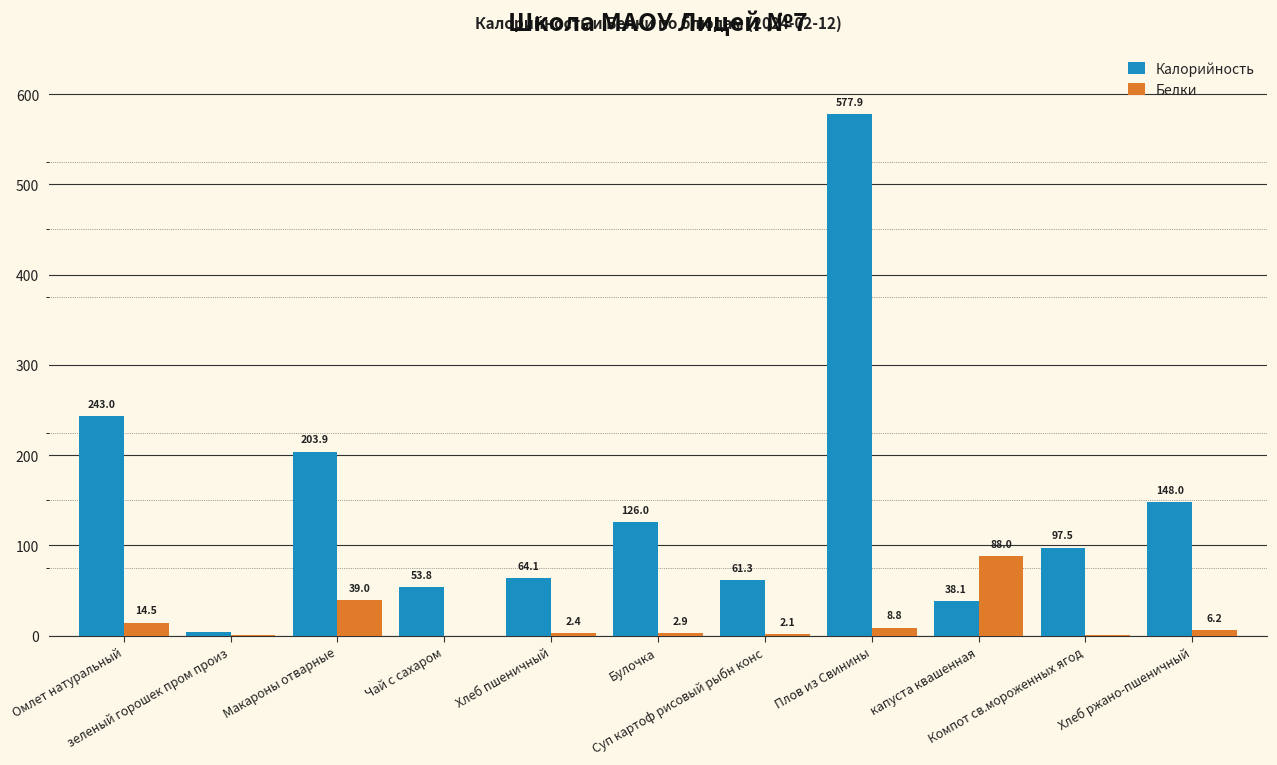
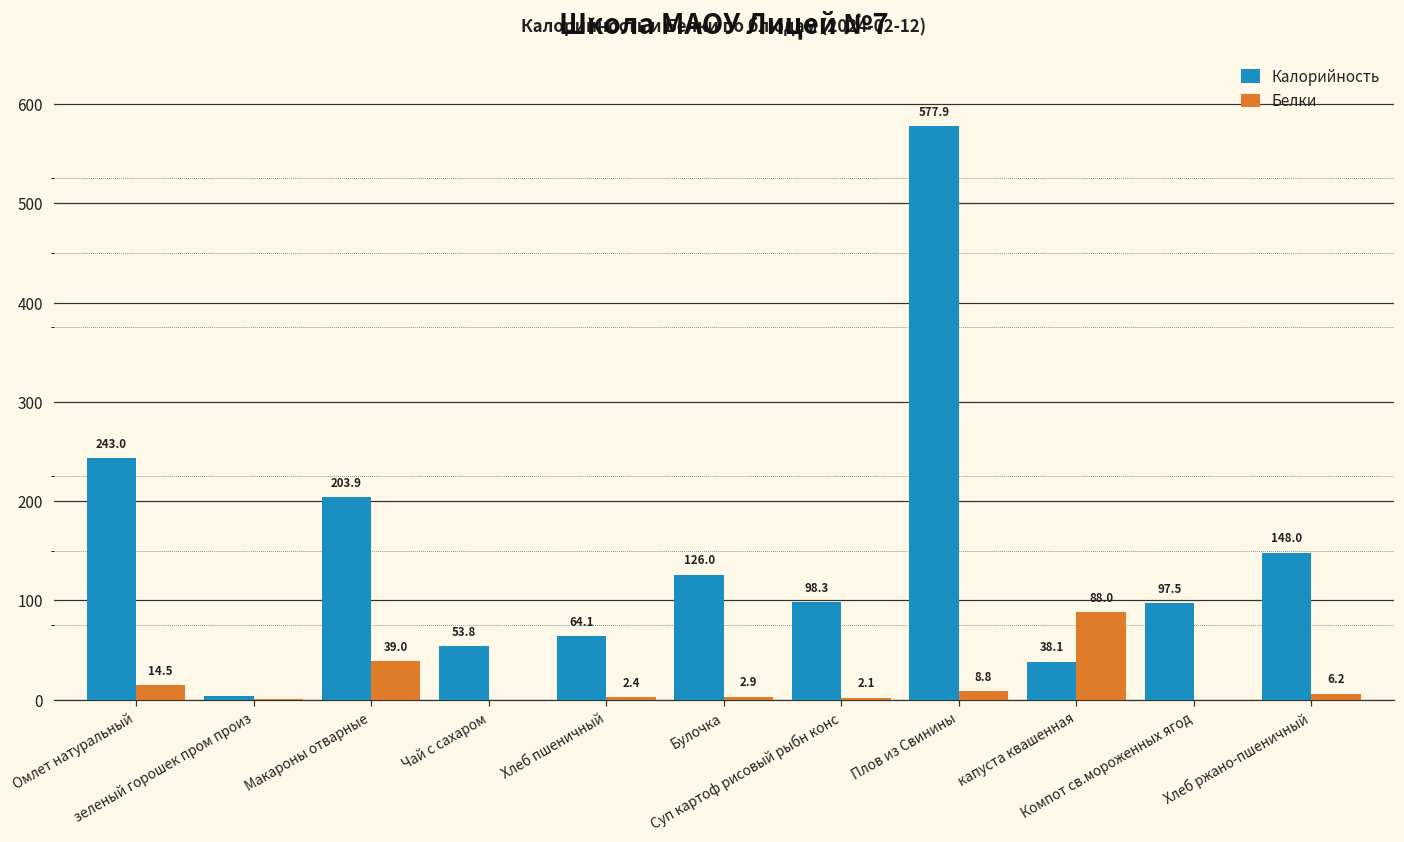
Калорийность, Суп картоф рисовый рыбн конс: 61.3 -> 98.3
